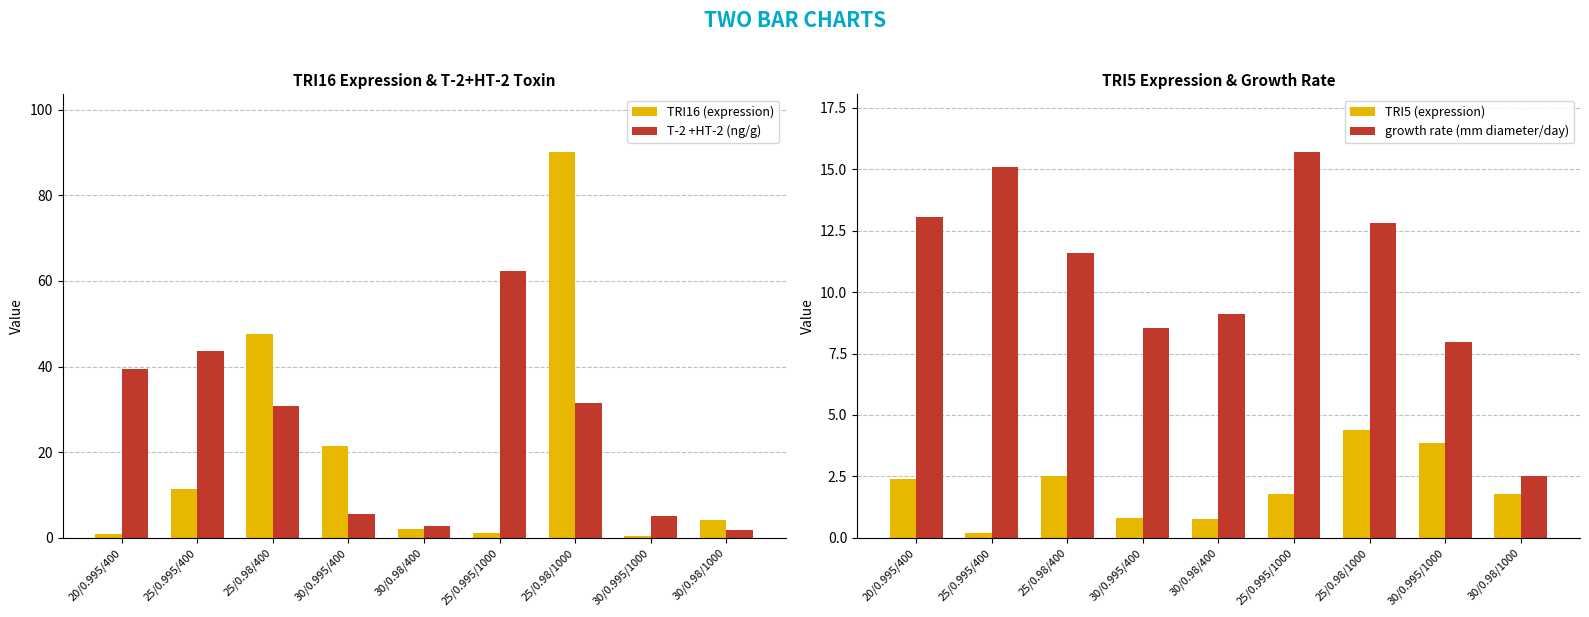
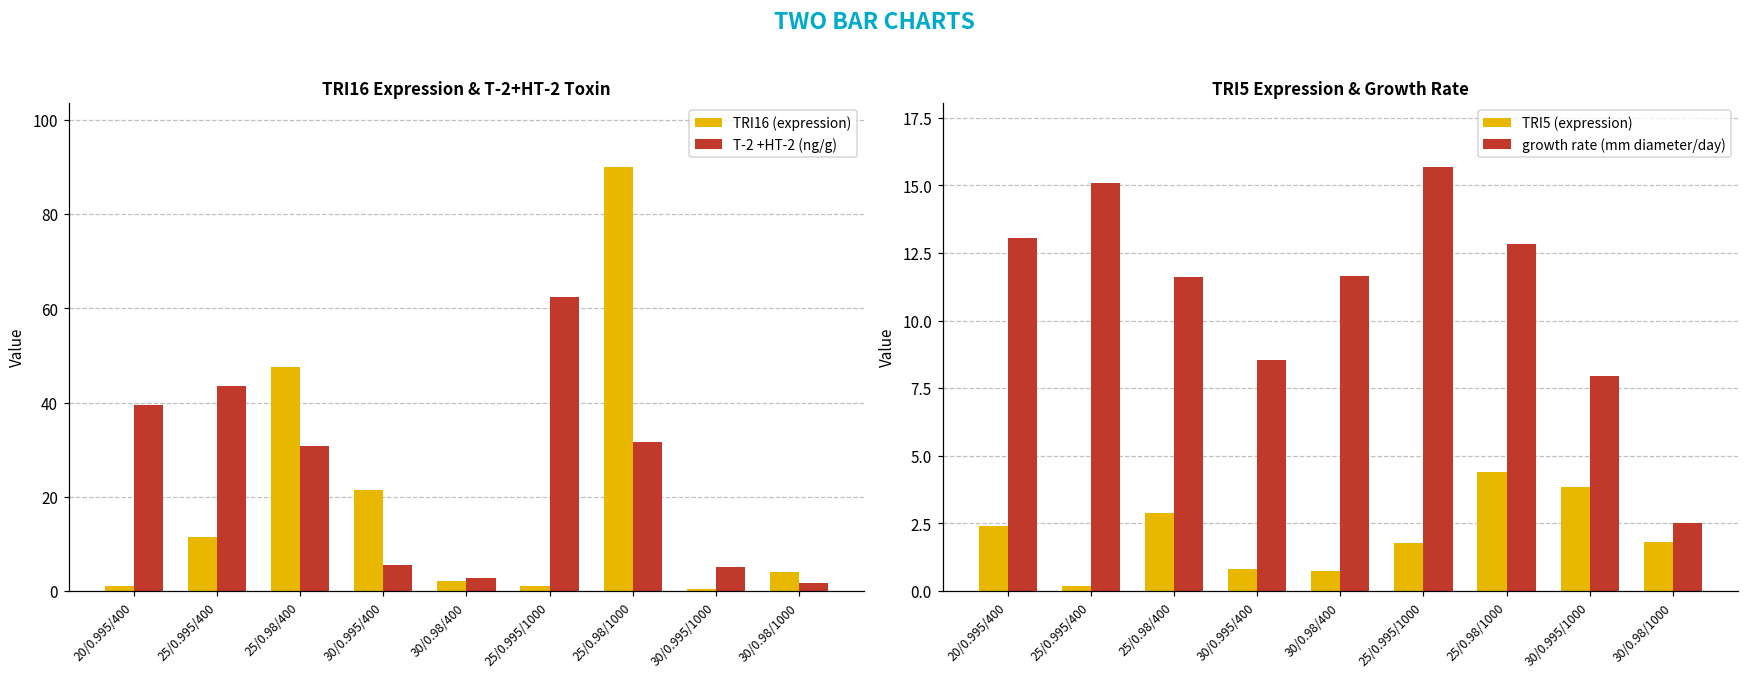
TRI5 Expression & Growth Rate, TRI5 (expression), 25/0.98/400: 2.5 -> 2.9
TRI5 Expression & Growth Rate, growth rate (mm diameter/day), 30/0.98/400: 9.1 -> 11.7
